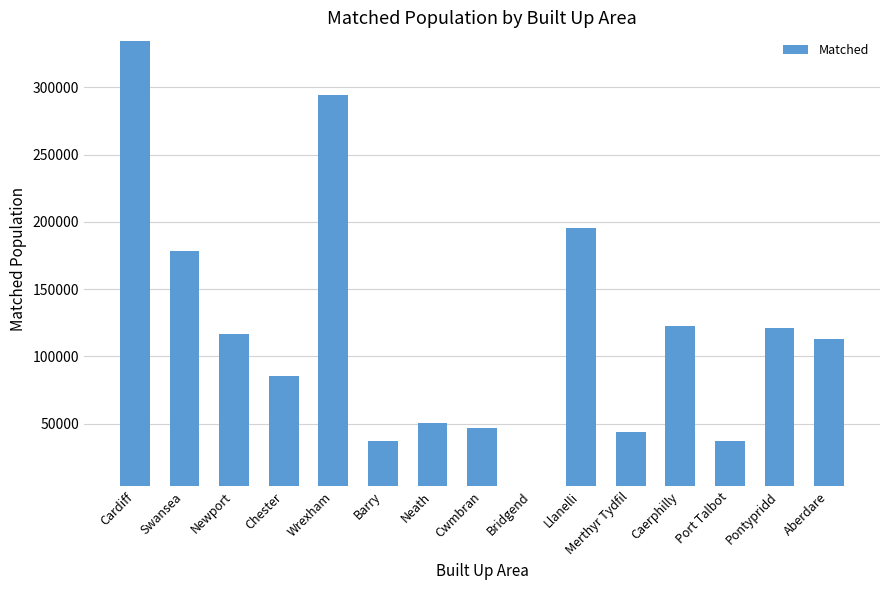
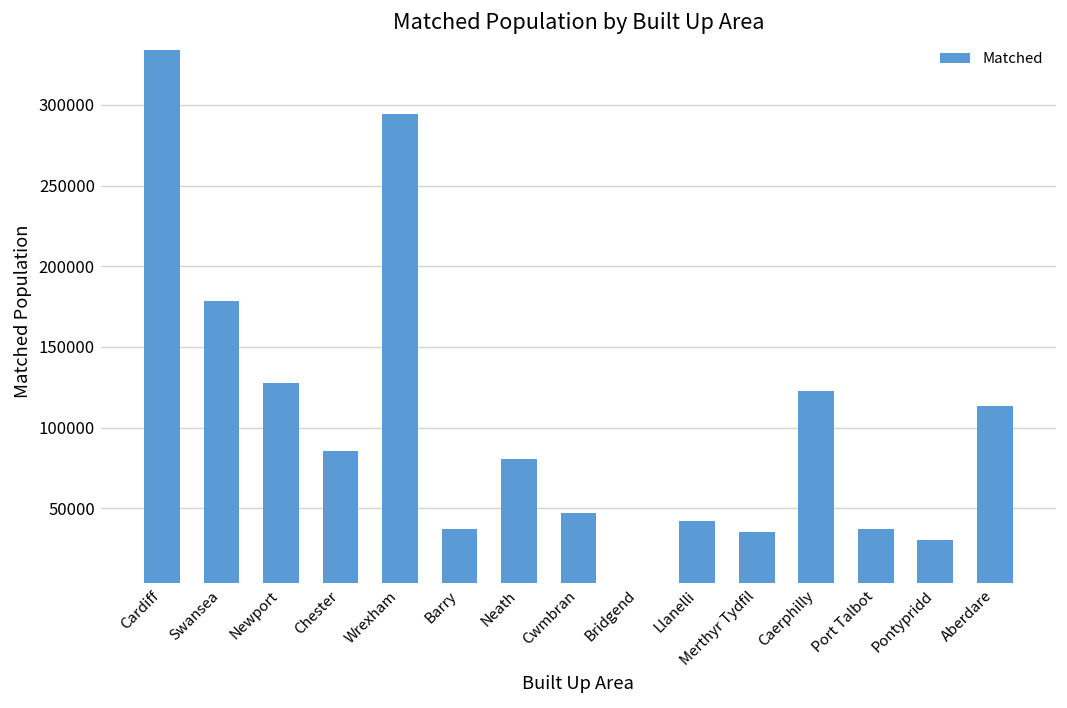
Newport: 117000 -> 128000
Neath: 51000 -> 81000
Llanelli: 195000 -> 42000
Merthyr Tydfil: 44000 -> 35000
Pontypridd: 121000 -> 30000
